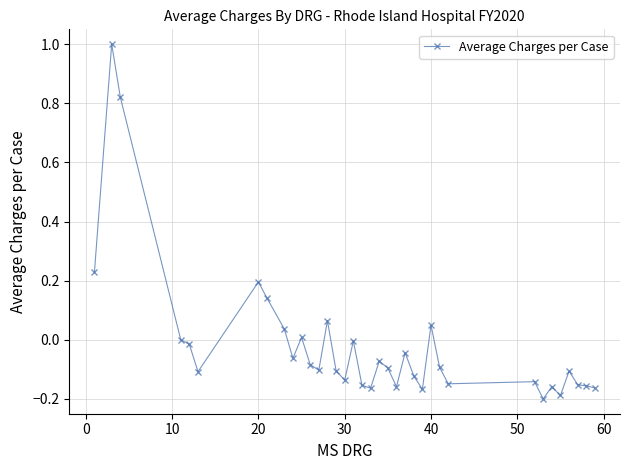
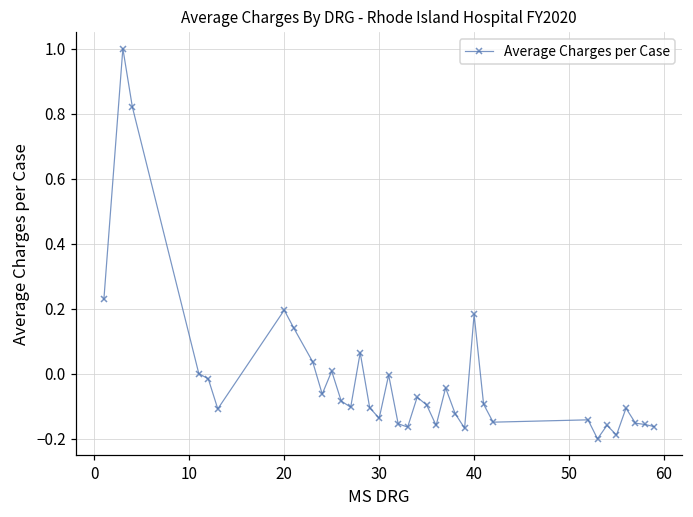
40: 0.05 -> 0.18
